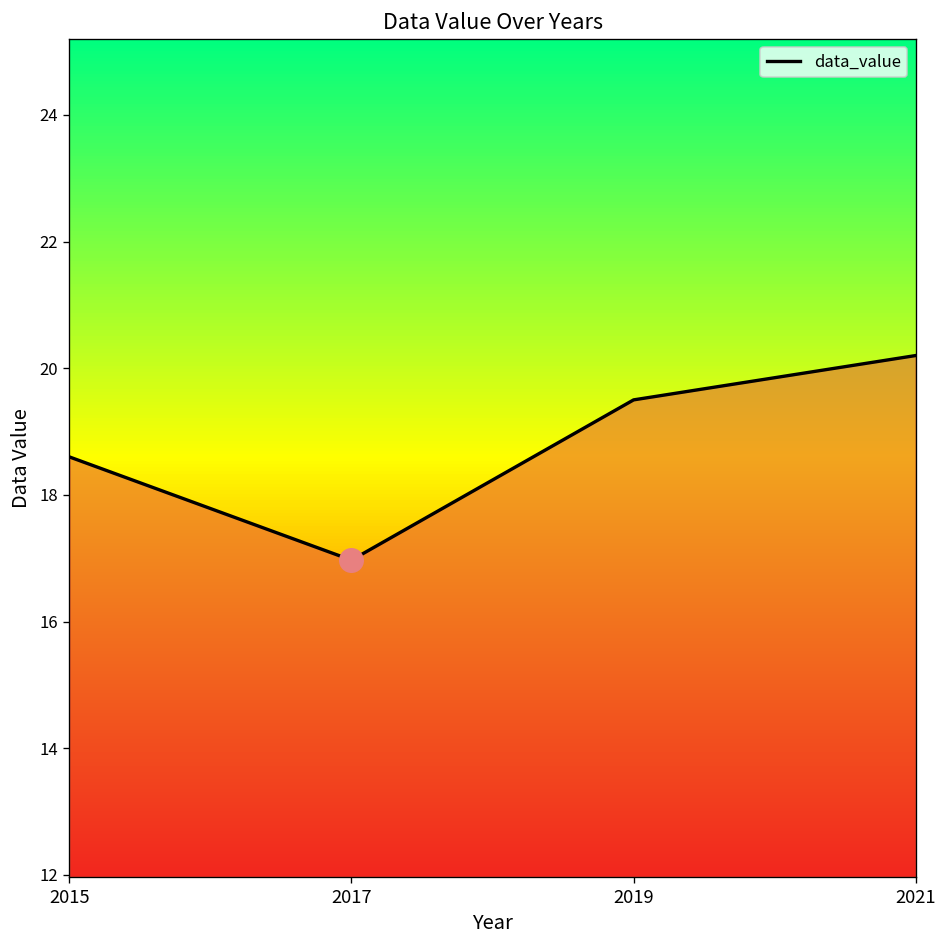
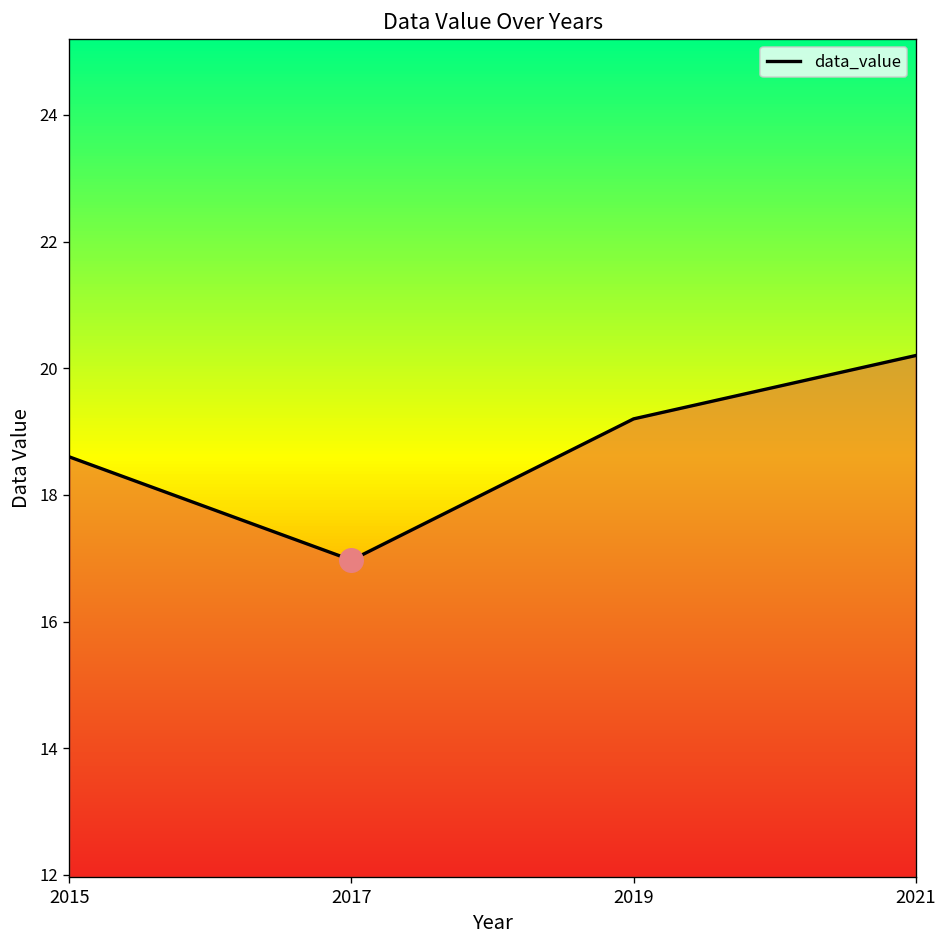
data_value, 2019: 19.5 -> 19.2
